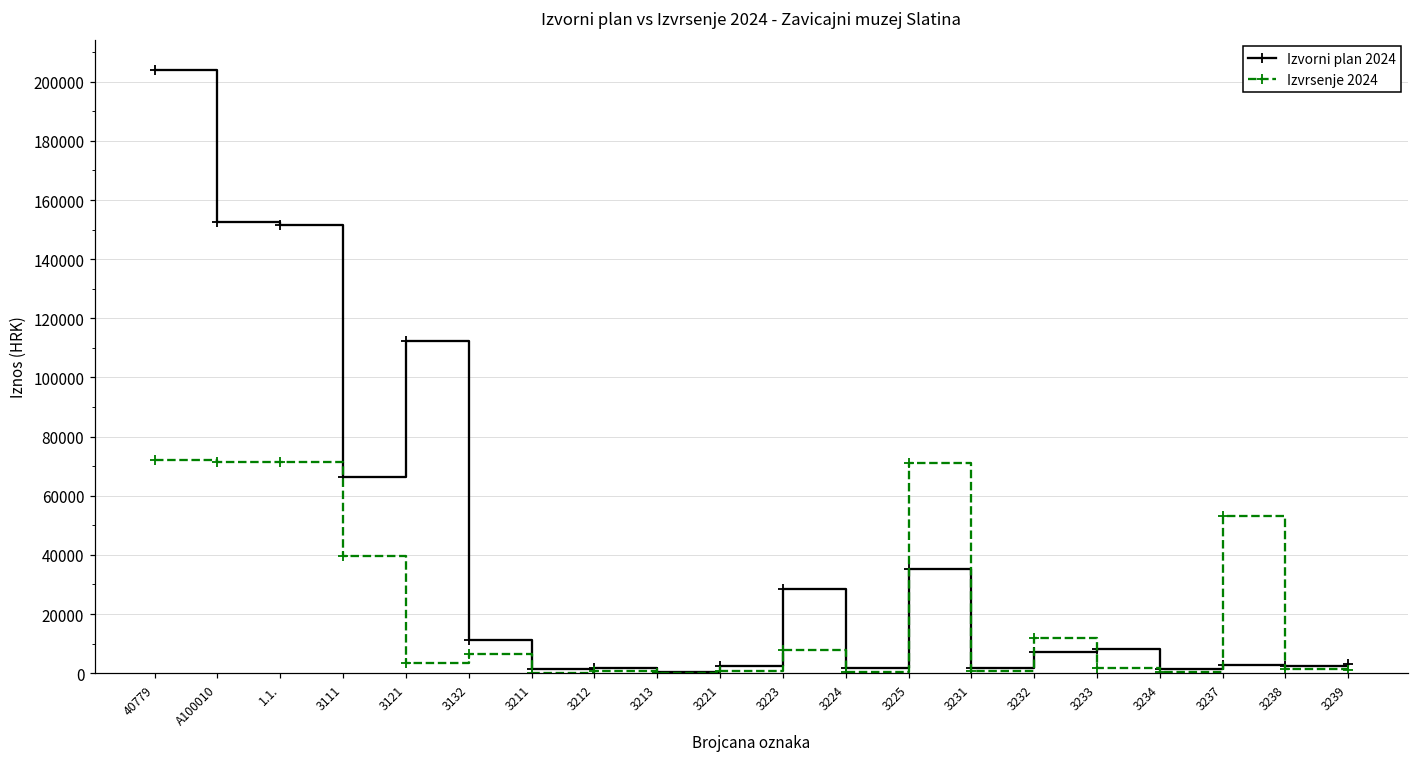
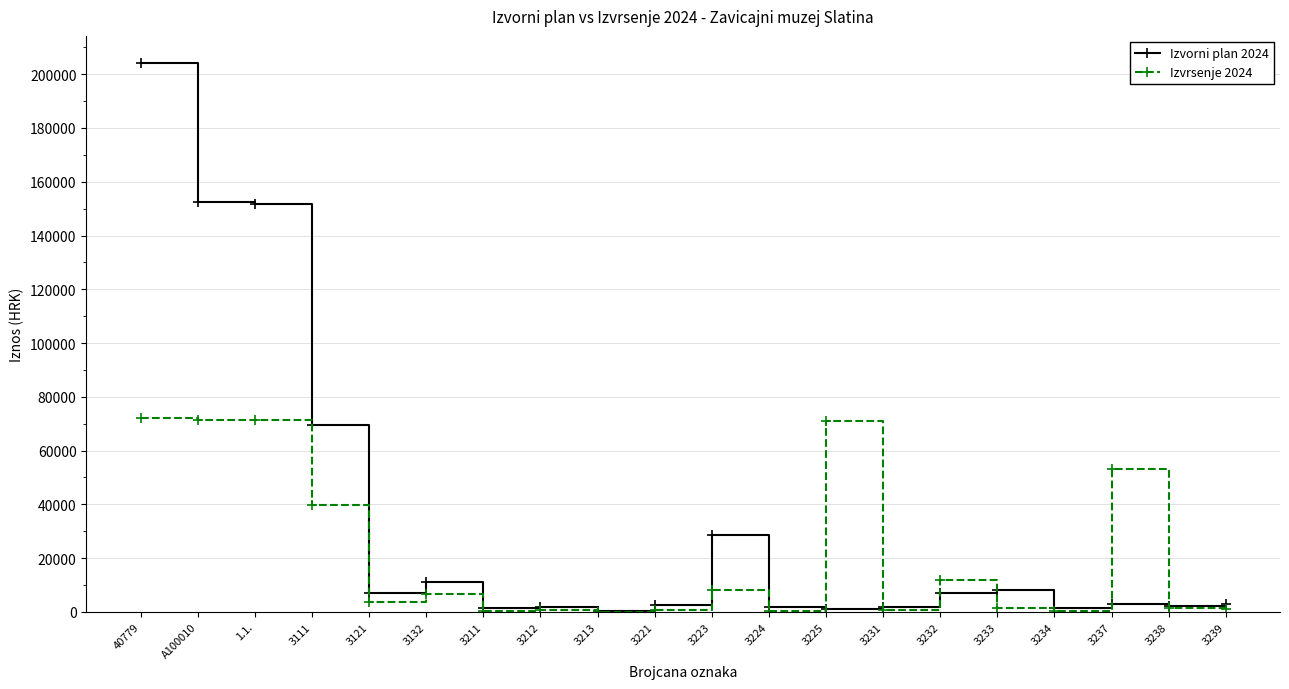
Izvorni plan 2024, 3111: 66000 -> 70000
Izvorni plan 2024, 3121: 112000 -> 7000
Izvorni plan 2024, 3225: 35000 -> 1000
